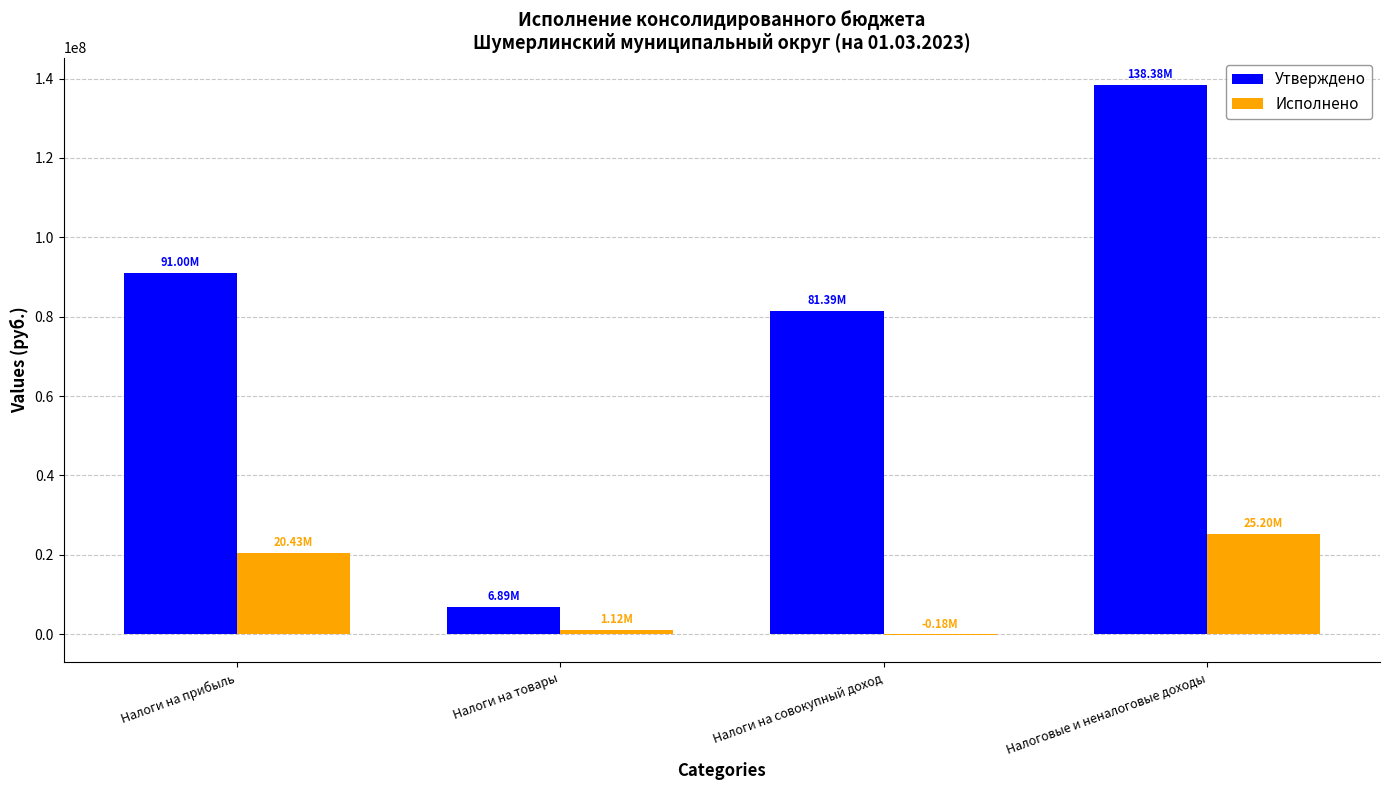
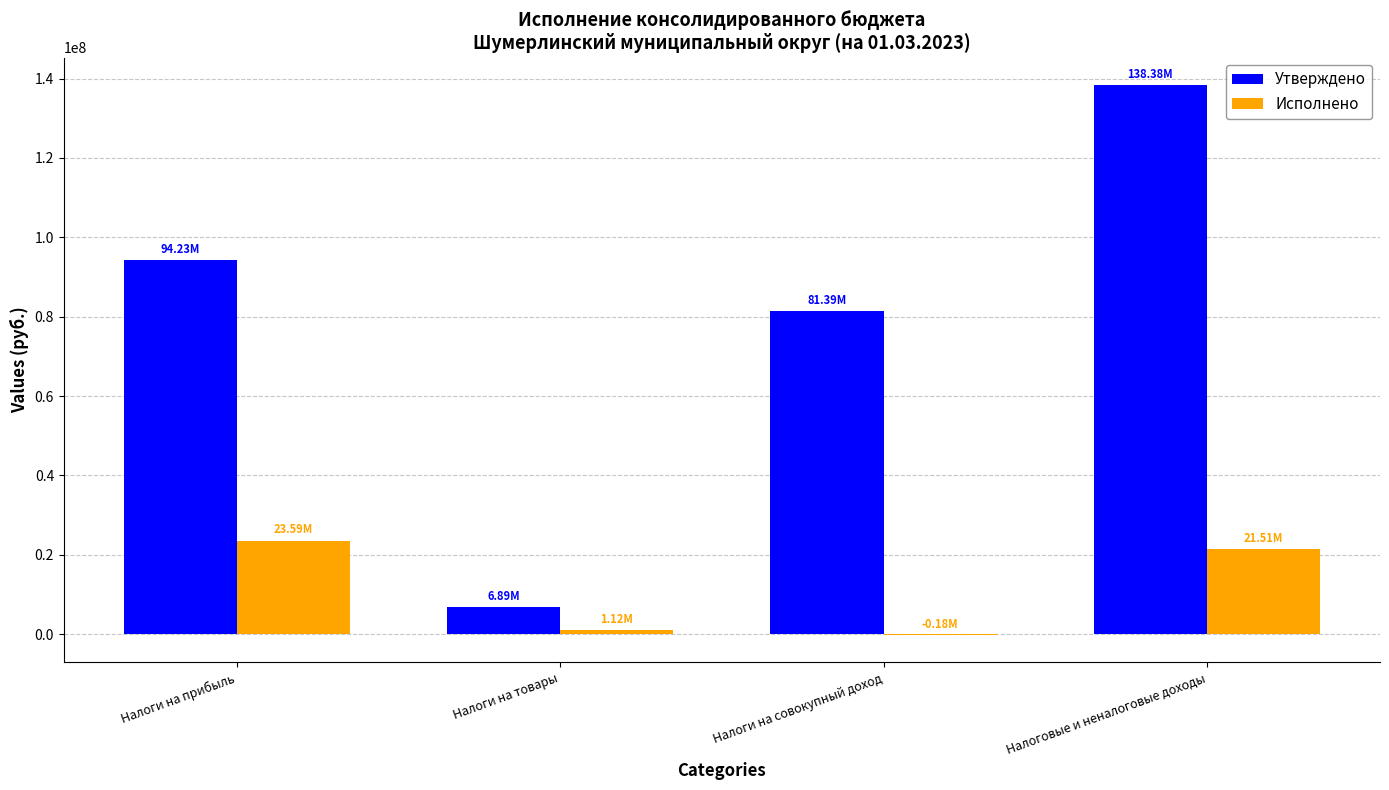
Утверждено, Налоги на прибыль: 91.00M -> 94.23M
Исполнено, Налоги на прибыль: 20.43M -> 23.59M
Исполнено, Налоговые и неналоговые доходы: 25.20M -> 21.51M
